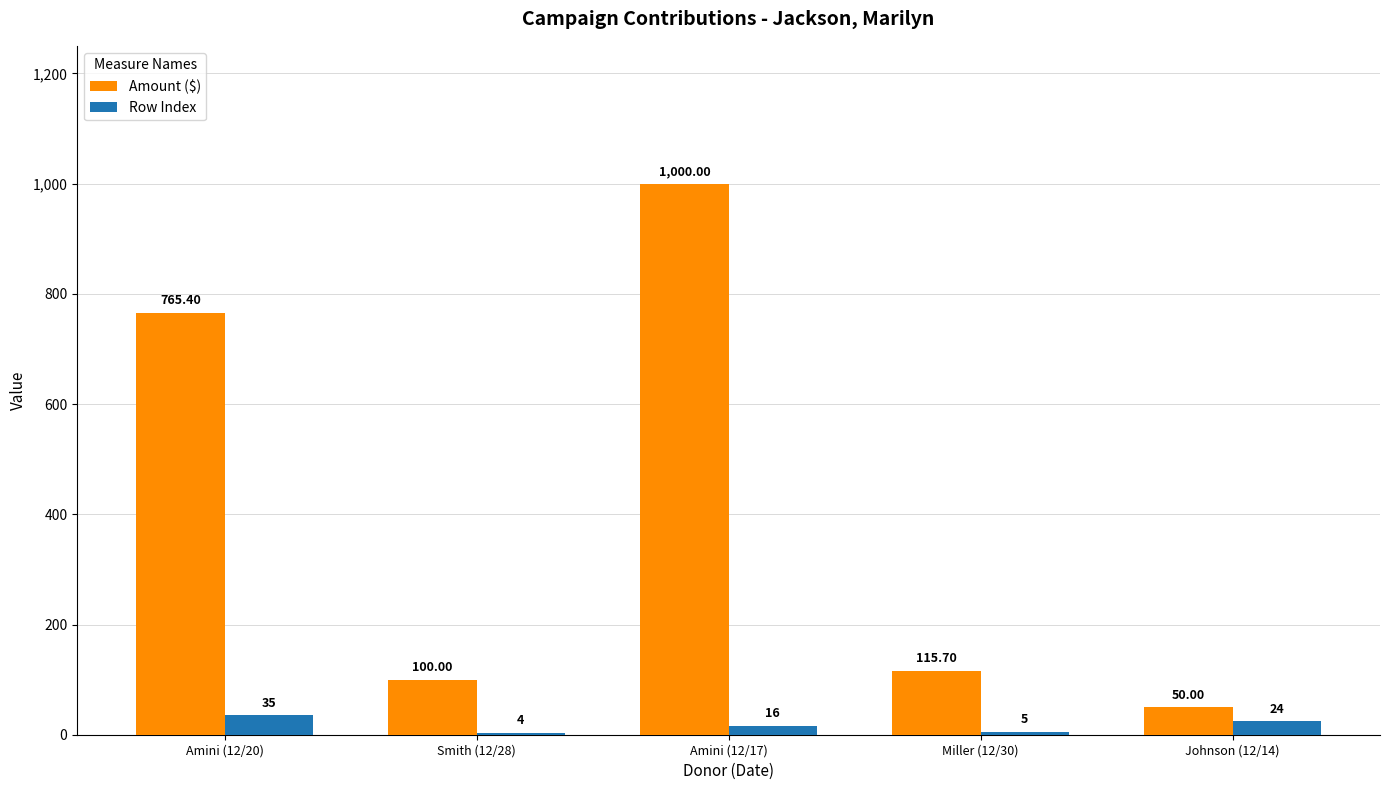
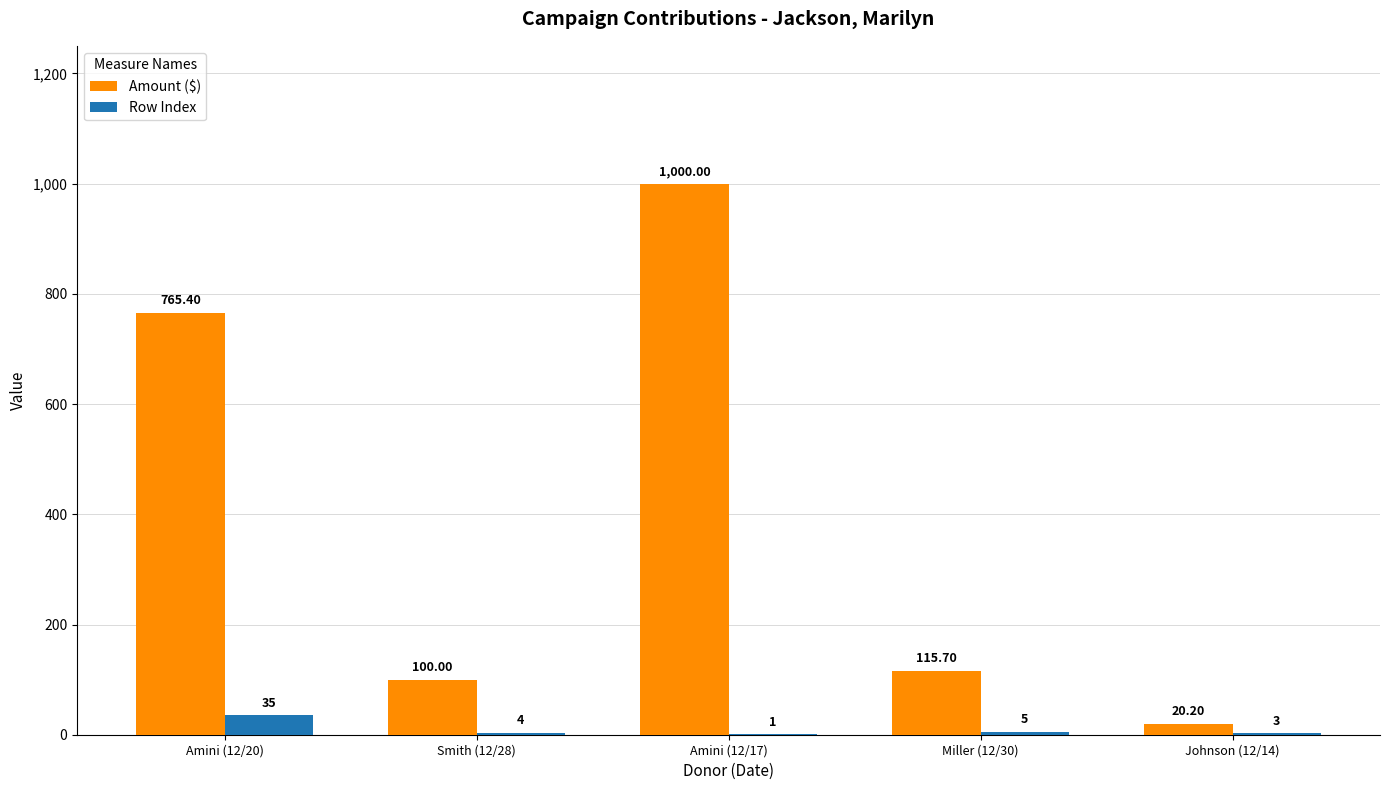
Row Index, Amini (12/17): 16 -> 1
Amount ($), Johnson (12/14): 50.00 -> 20.20
Row Index, Johnson (12/14): 24 -> 3
